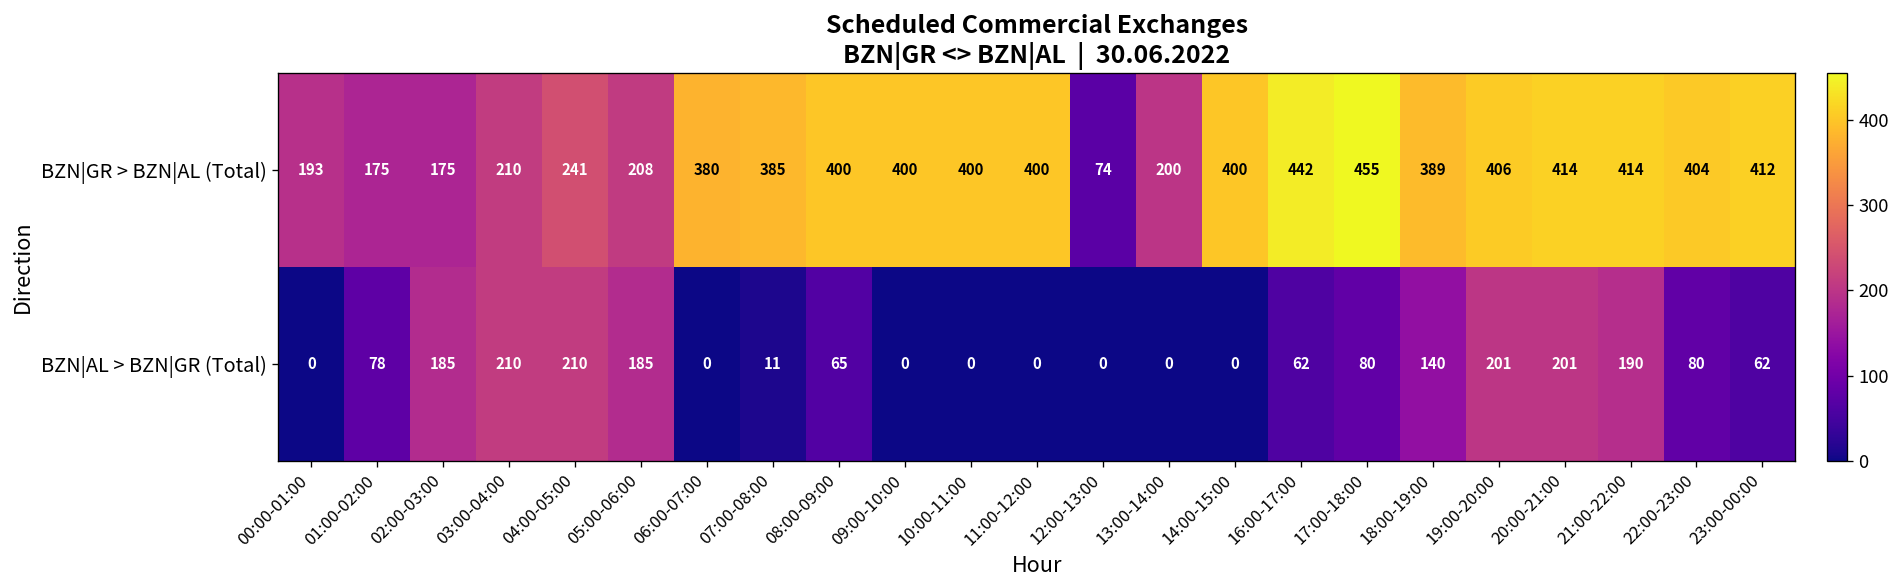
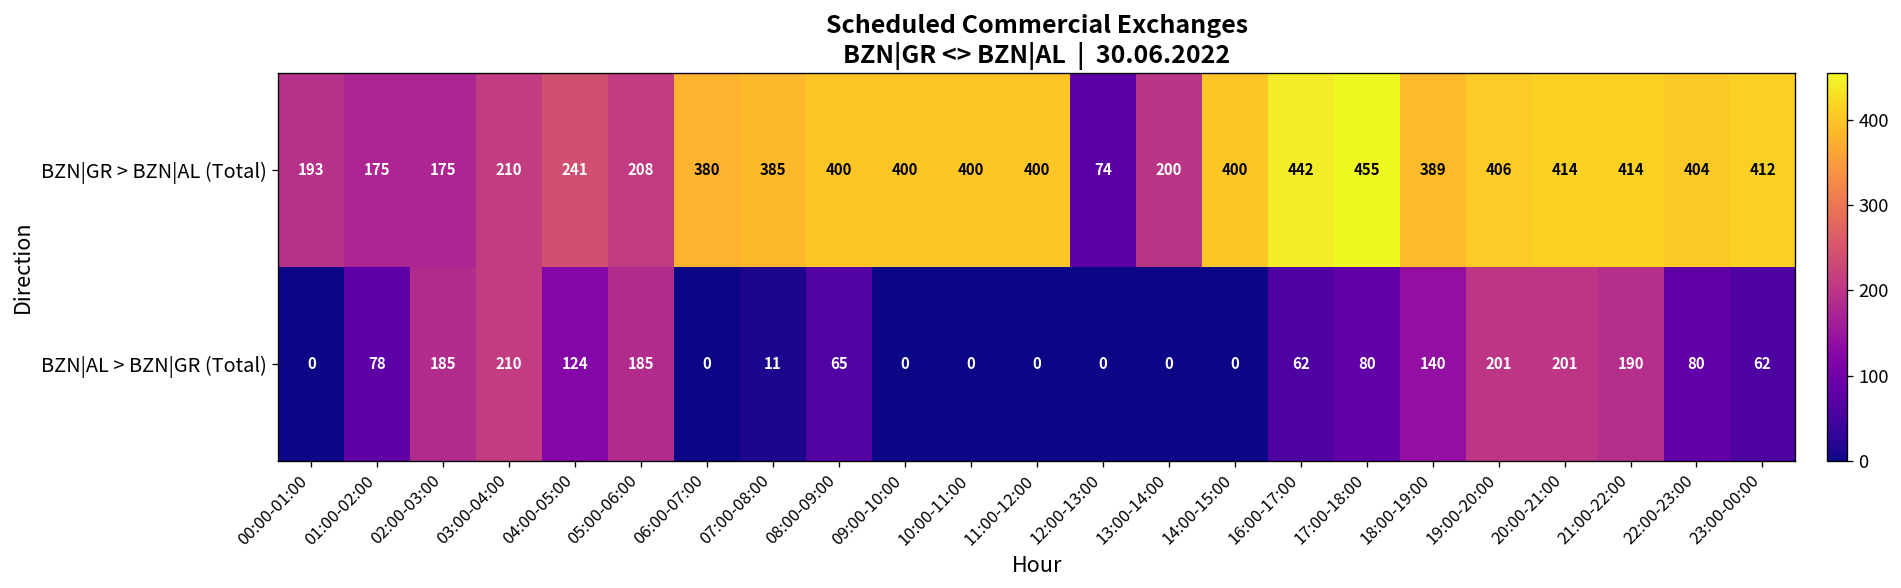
BZN|AL > BZN|GR (Total), 04:00-05:00: 210 -> 124
